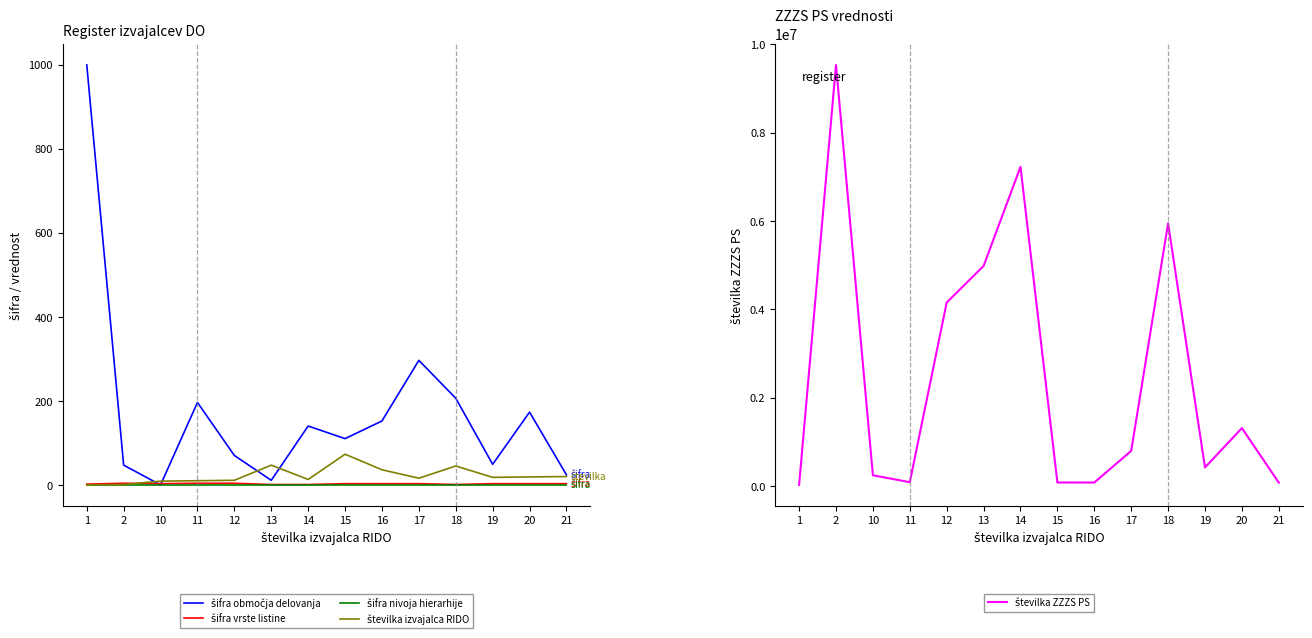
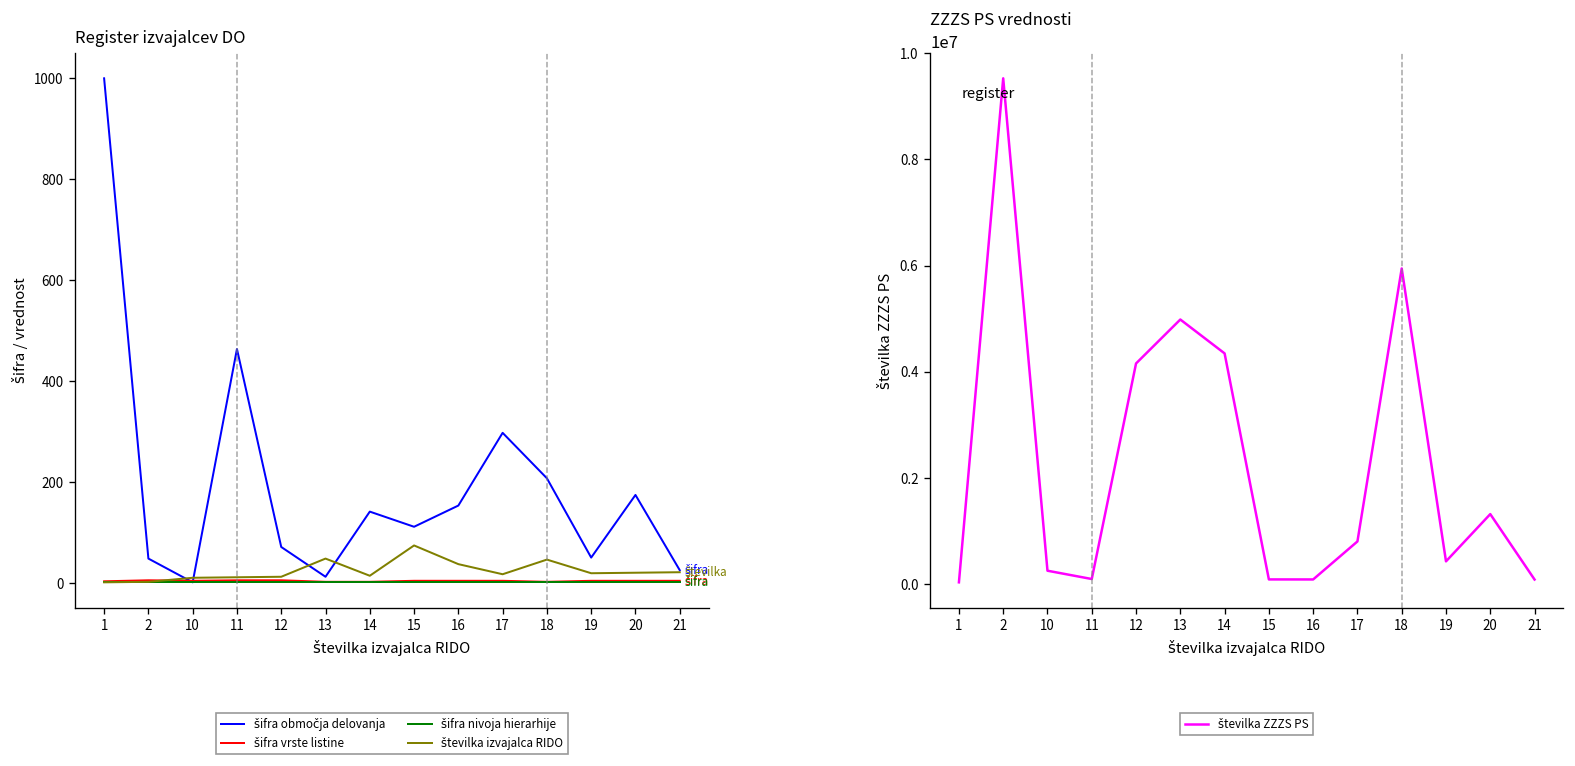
Register izvajalcev DO, šifra območja delovanja, 11: 200 -> 460
ZZZS PS vrednosti, 14: 7200000 -> 4300000
